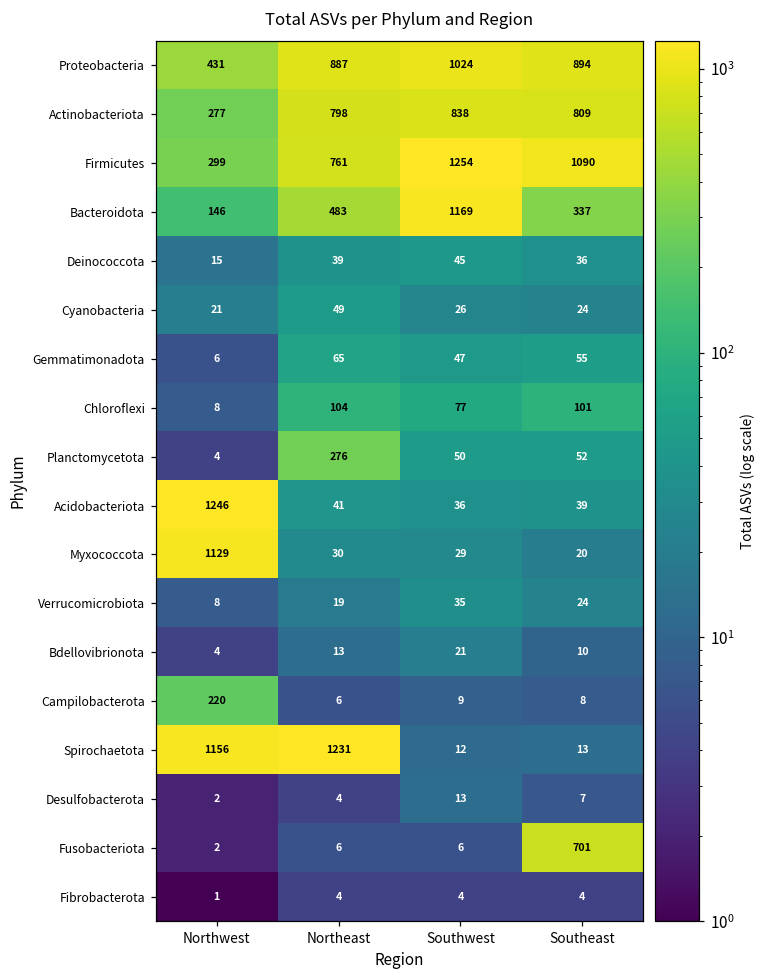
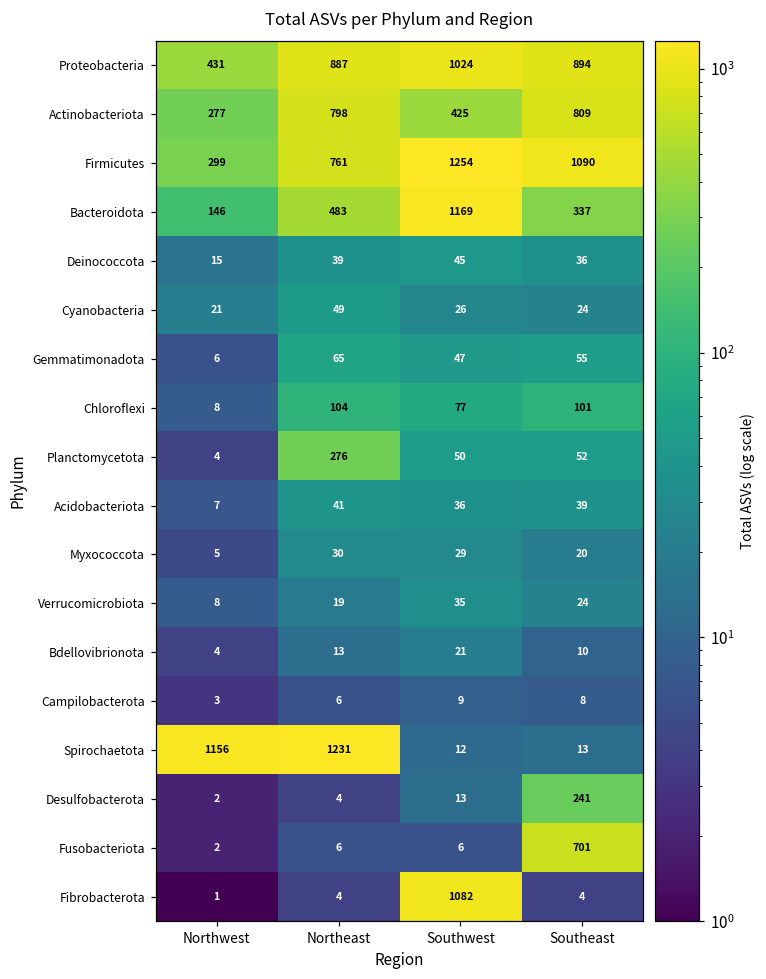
Actinobacteriota, Southwest: 838 -> 425
Acidobacteriota, Northwest: 1246 -> 7
Myxococcota, Northwest: 1129 -> 5
Campilobacterota, Northwest: 220 -> 3
Desulfobacterota, Southeast: 7 -> 241
Fibrobacterota, Southwest: 4 -> 1082
